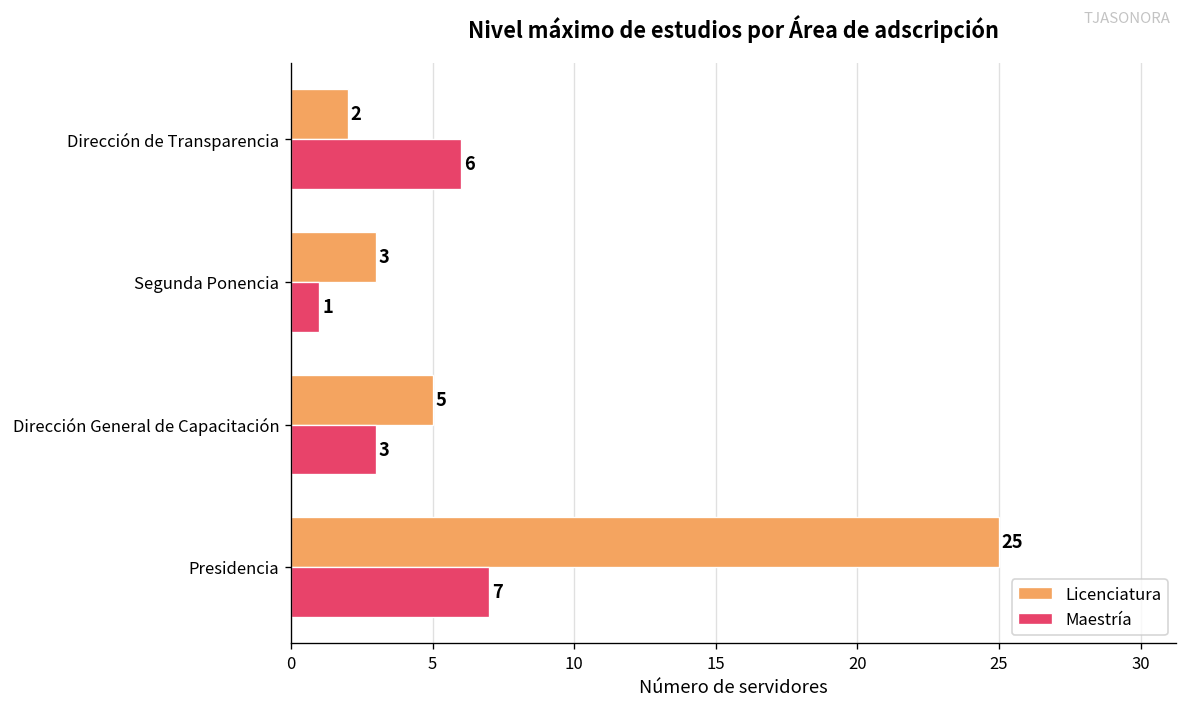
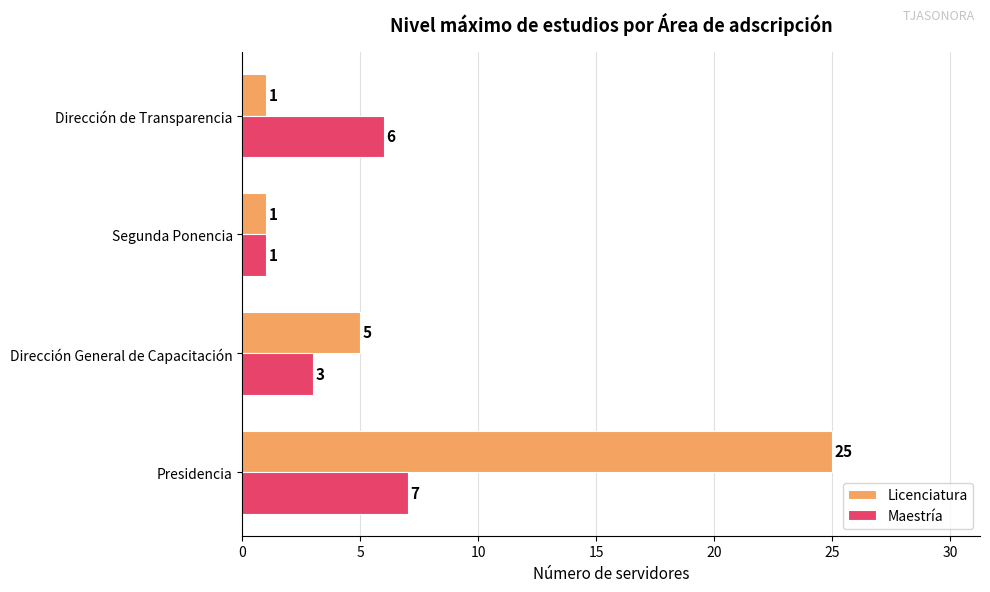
Licenciatura, Dirección de Transparencia: 2 -> 1
Licenciatura, Segunda Ponencia: 3 -> 1
